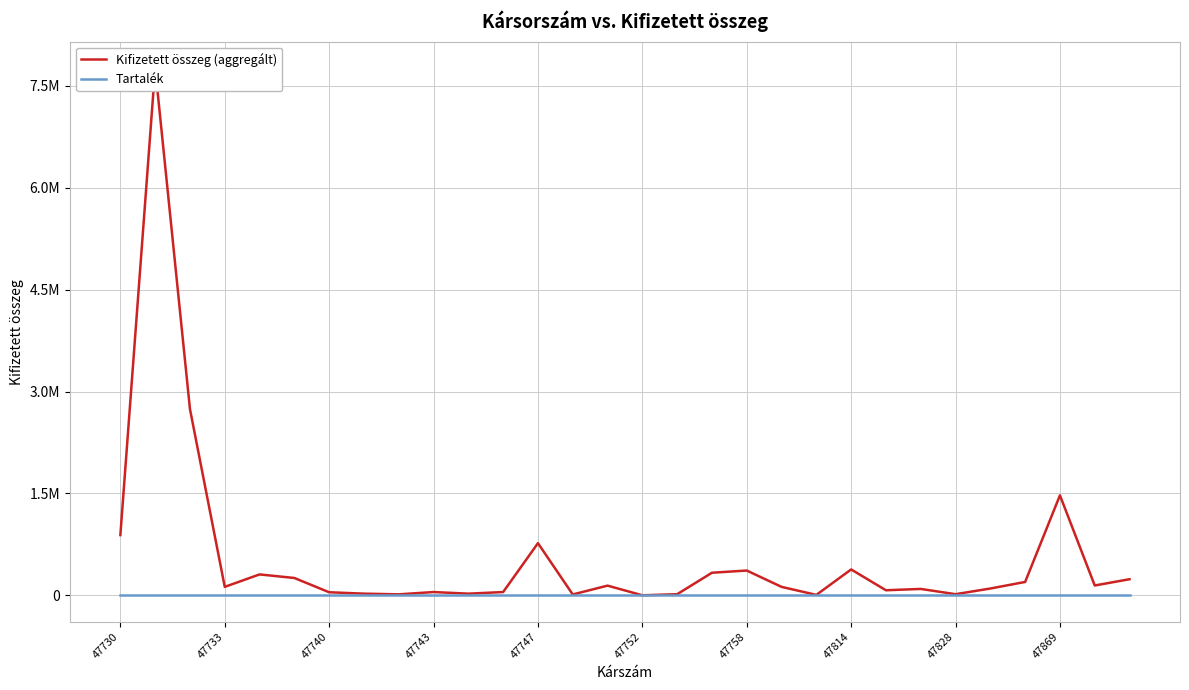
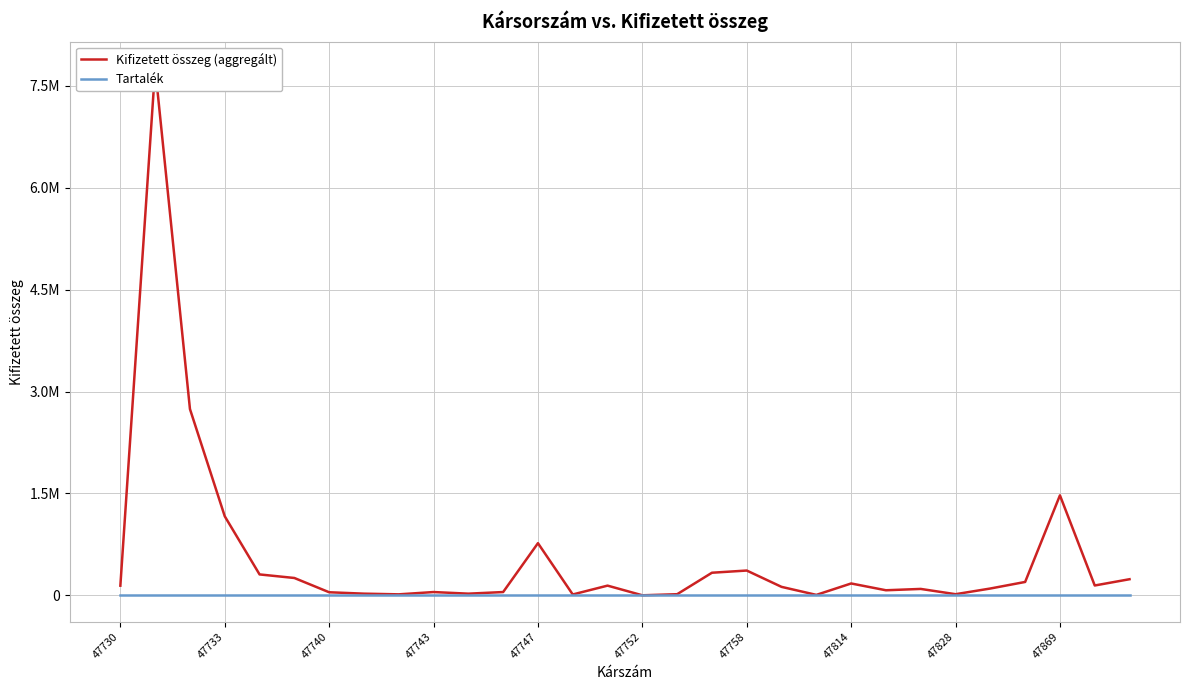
Kifizetett összeg (aggregált), 47730: 900000 -> 100000
Kifizetett összeg (aggregált), 47733: 100000 -> 1200000
Kifizetett összeg (aggregált), 47814: 400000 -> 200000
